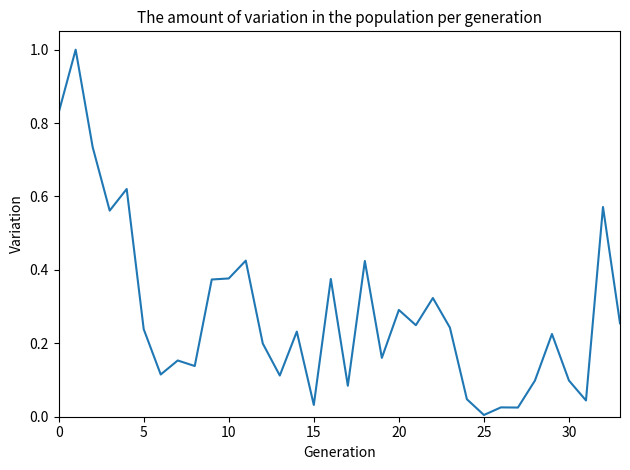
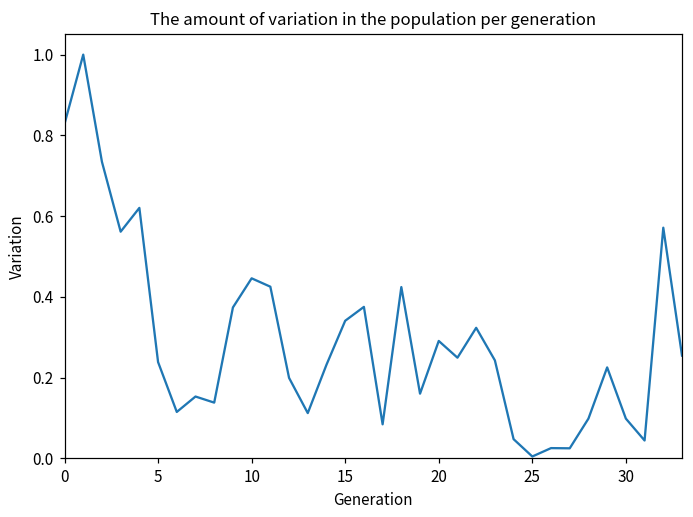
10: 0.38 -> 0.45
15: 0.03 -> 0.34
